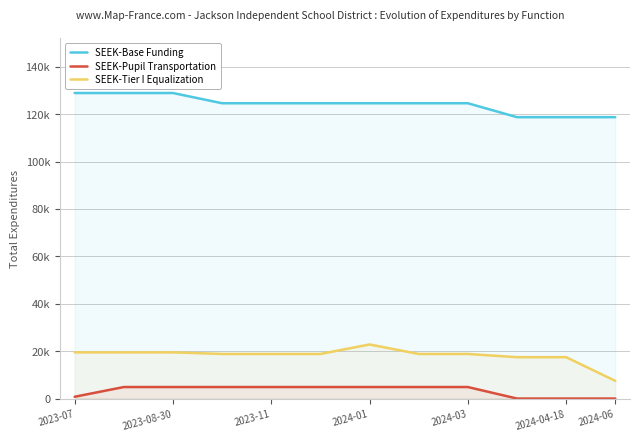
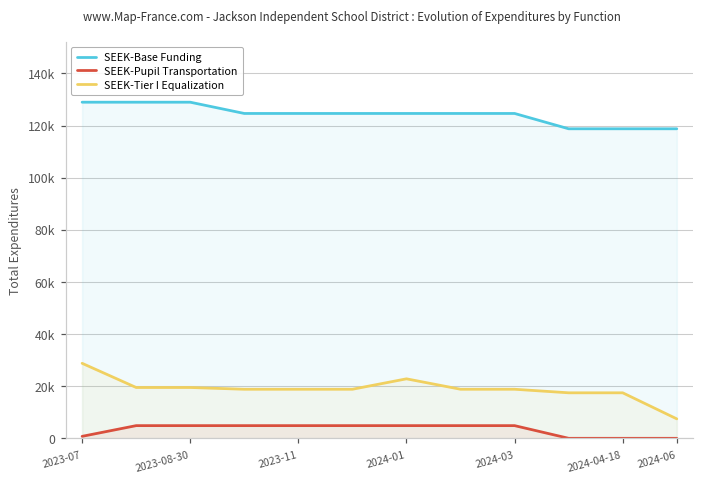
SEEK-Tier I Equalization, 2023-07: 19000 -> 29000
